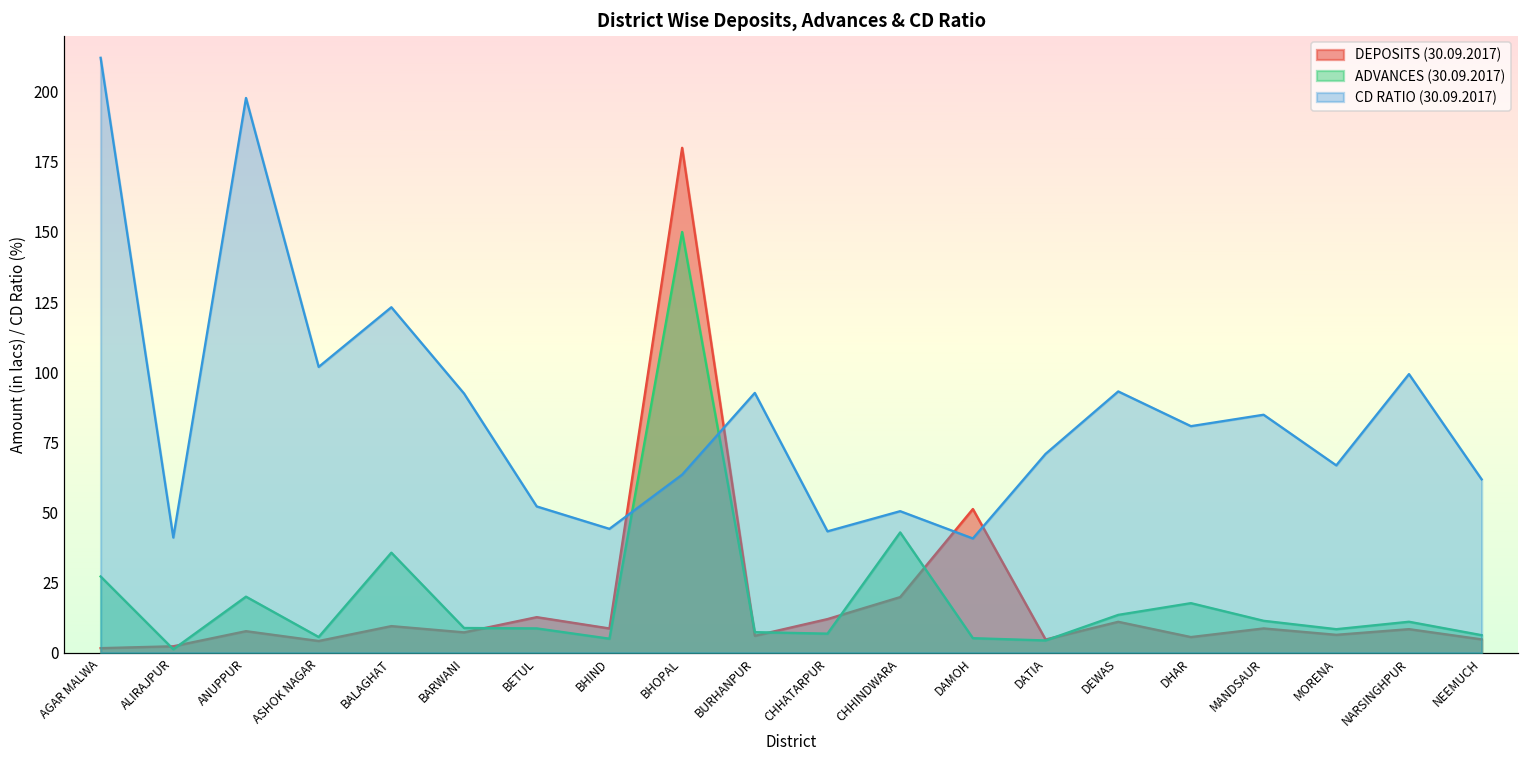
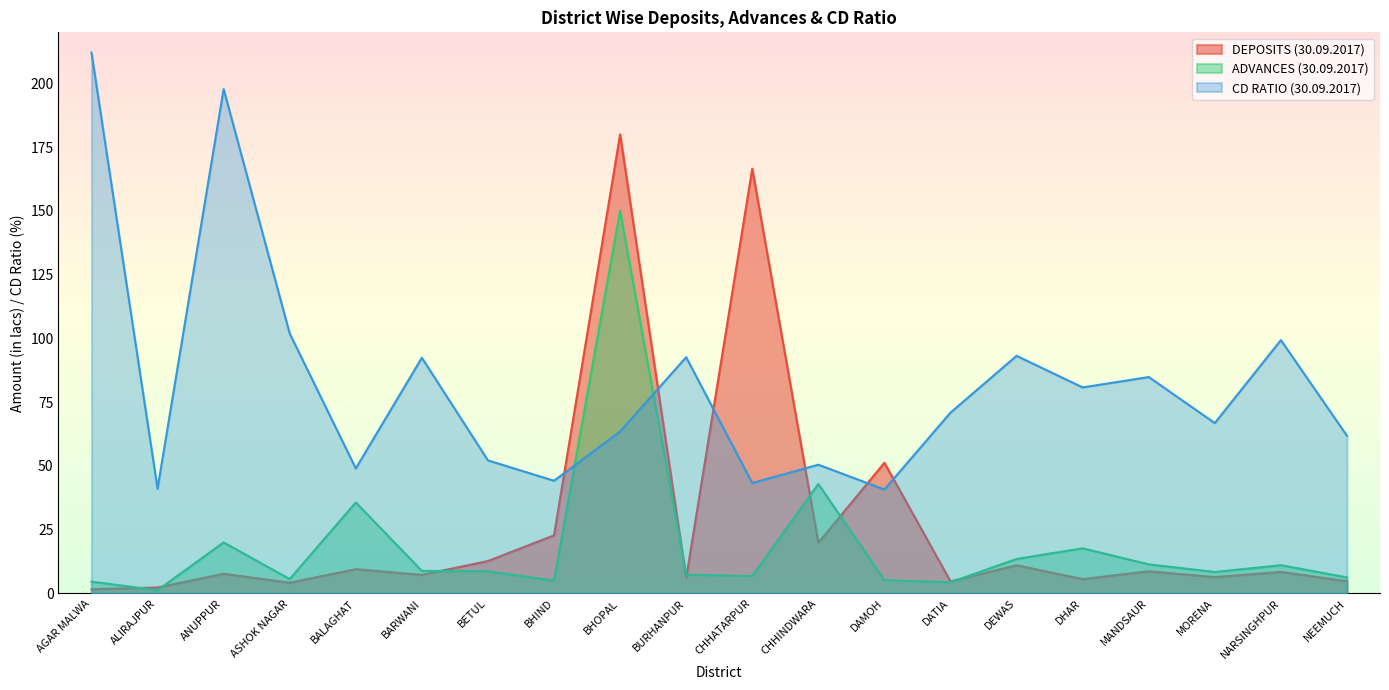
ADVANCES (30.09.2017), AGAR MALWA: 27 -> 5
CD RATIO (30.09.2017), BALAGHAT: 123 -> 49
DEPOSITS (30.09.2017), BHIND: 9 -> 23
DEPOSITS (30.09.2017), CHHATARPUR: 12 -> 167
